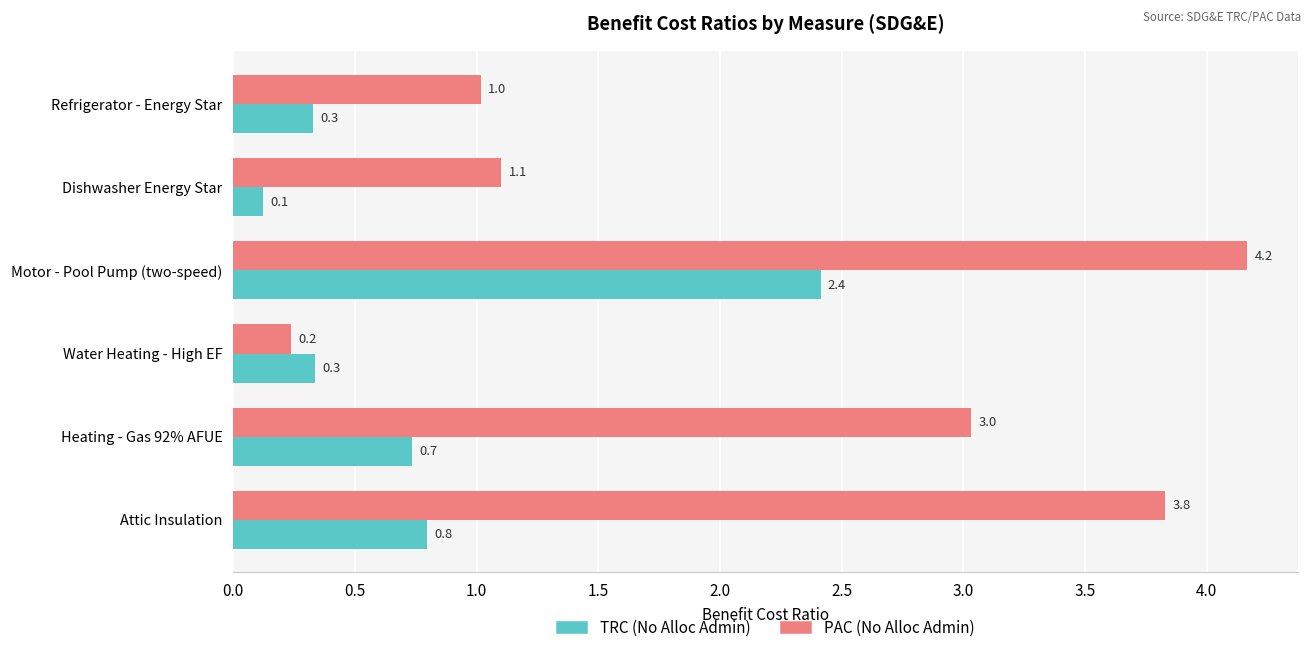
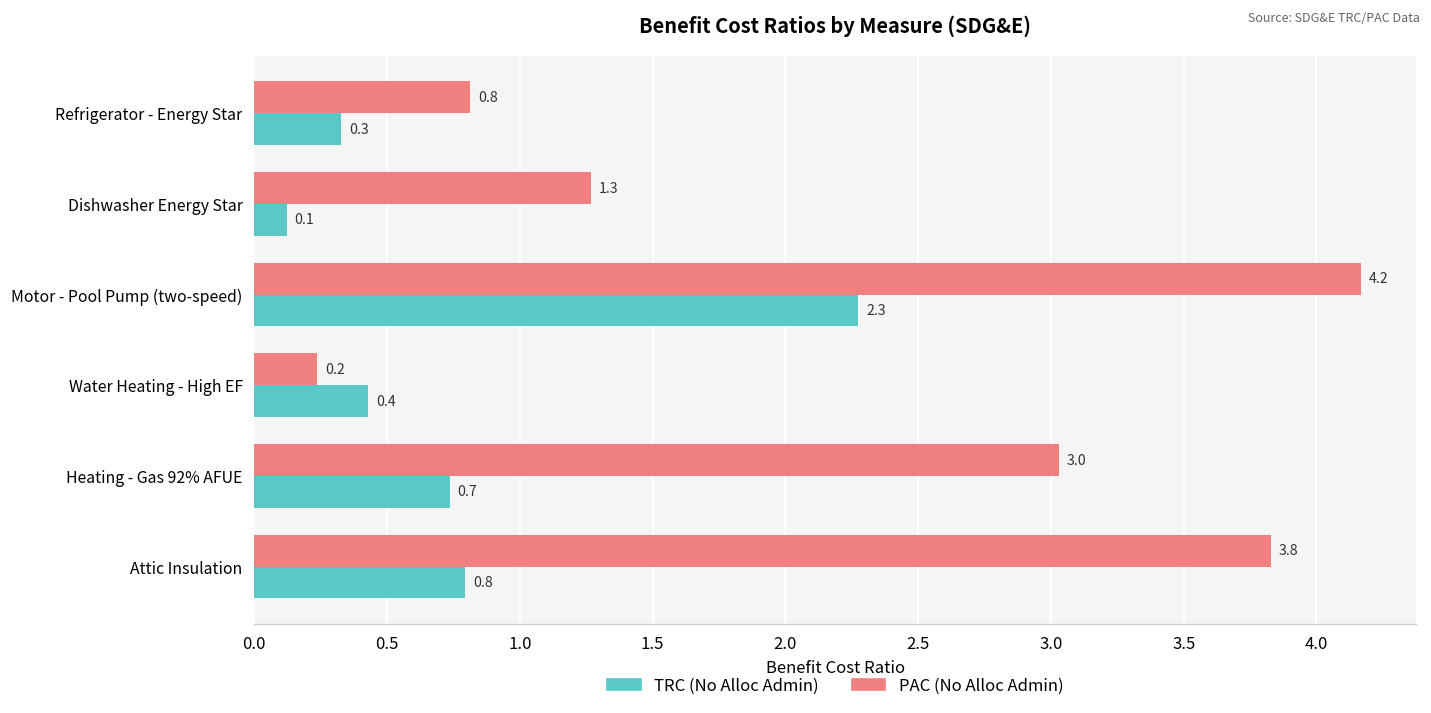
PAC (No Alloc Admin), Refrigerator - Energy Star: 1.0 -> 0.8
PAC (No Alloc Admin), Dishwasher Energy Star: 1.1 -> 1.3
TRC (No Alloc Admin), Motor - Pool Pump (two-speed): 2.4 -> 2.3
TRC (No Alloc Admin), Water Heating - High EF: 0.3 -> 0.4
